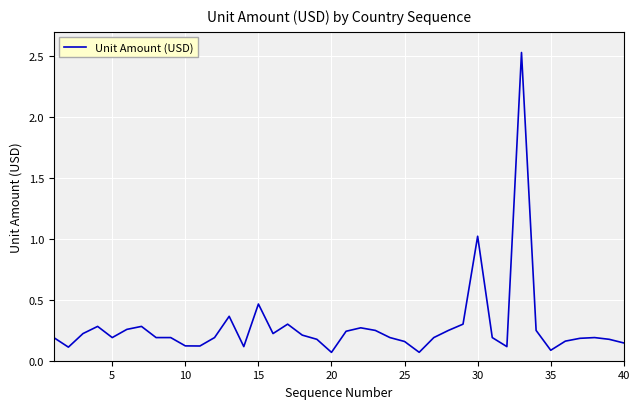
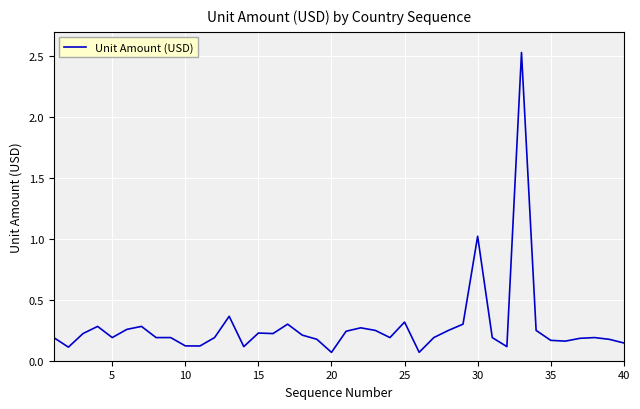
15: 0.47 -> 0.23
25: 0.16 -> 0.32
35: 0.09 -> 0.17
